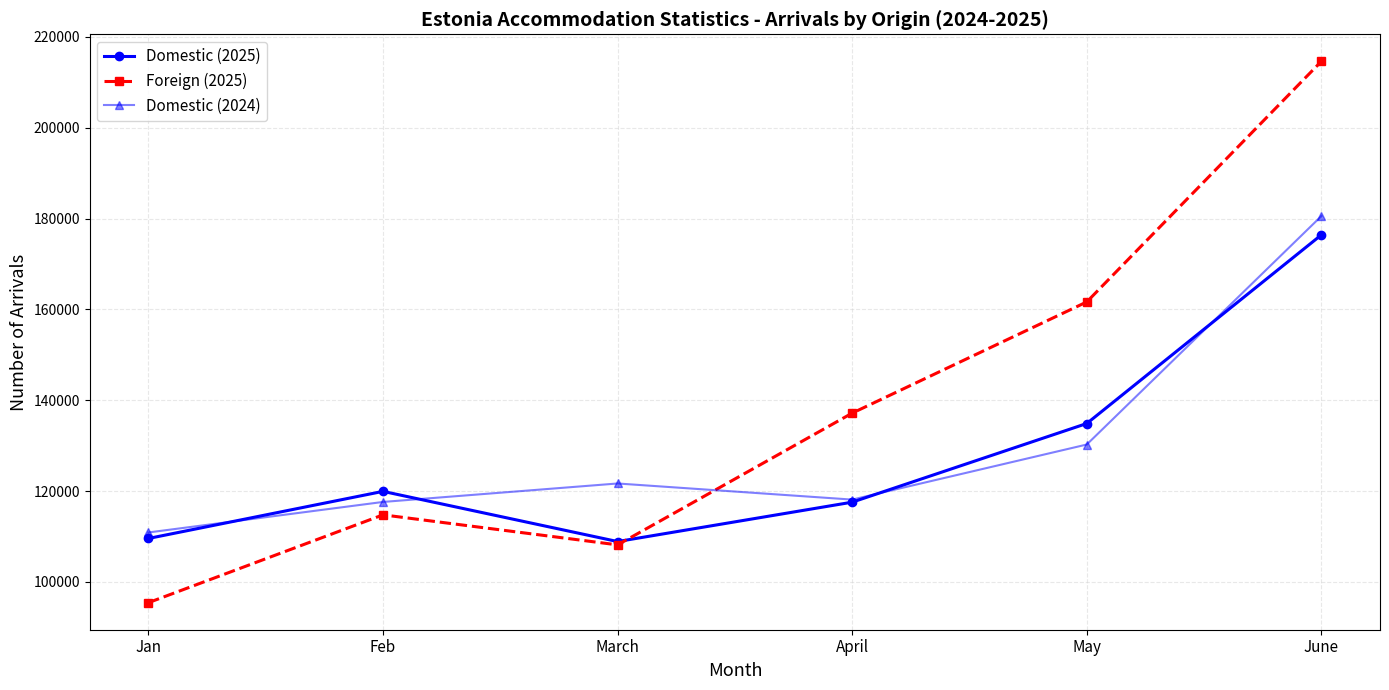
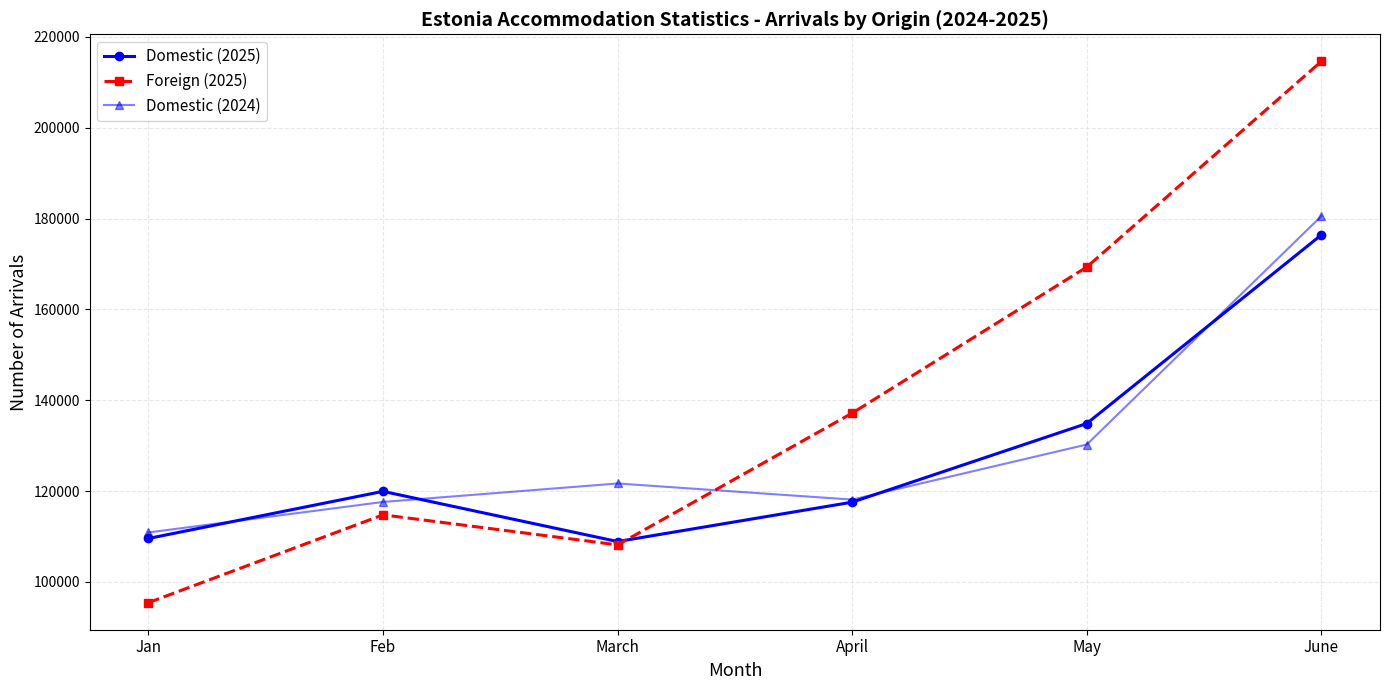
Foreign (2025), May: 162000 -> 169000
